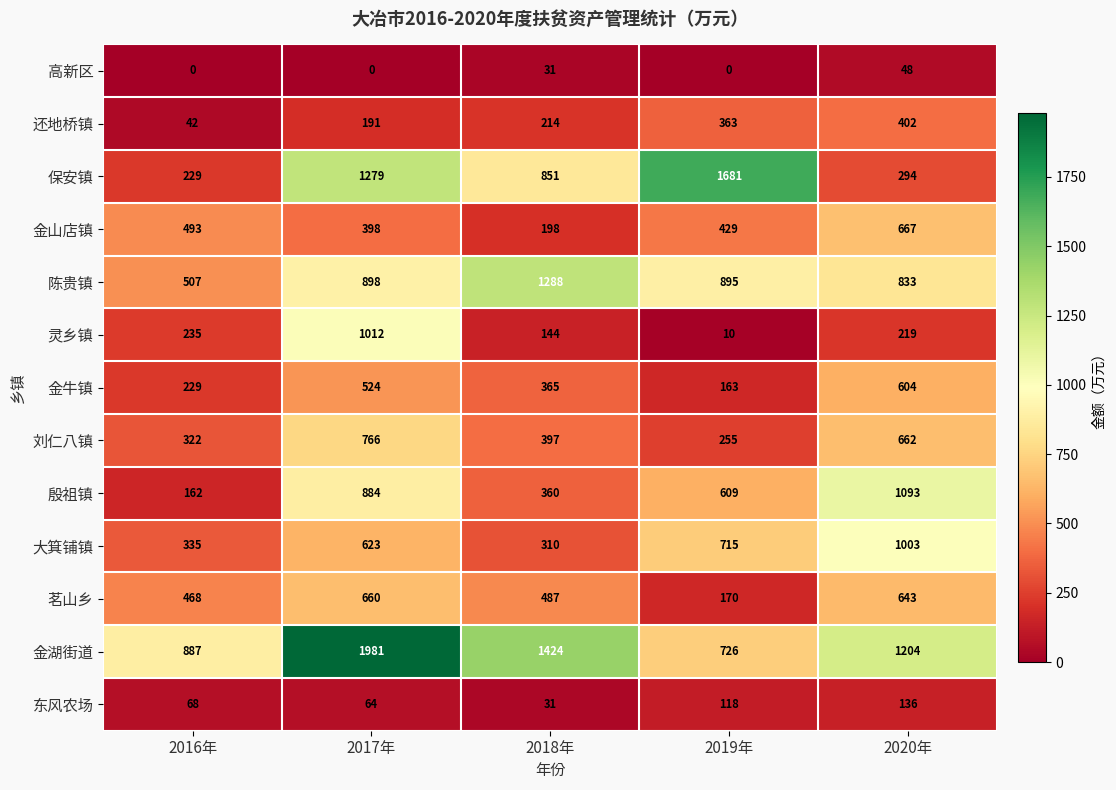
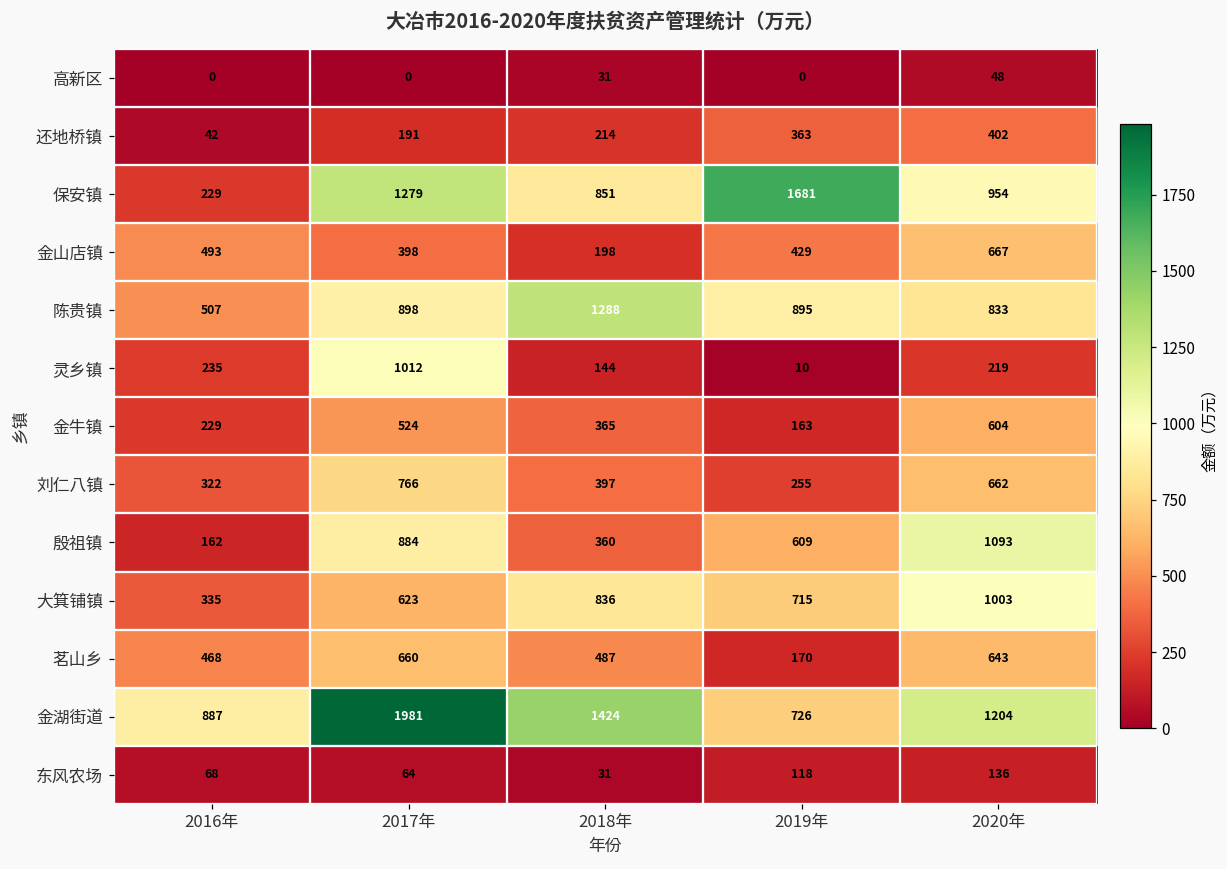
保安镇, 2020年: 294 -> 954
大箕铺镇, 2018年: 310 -> 836
